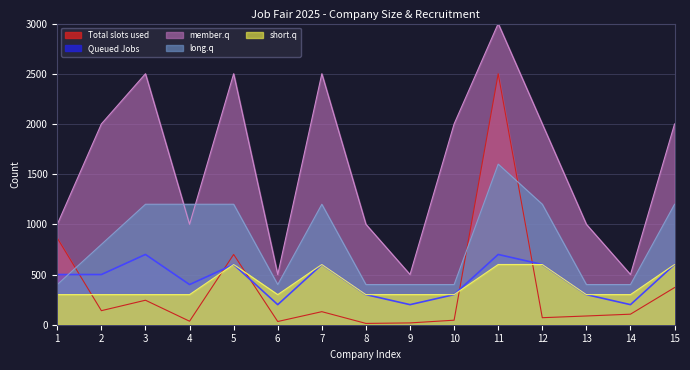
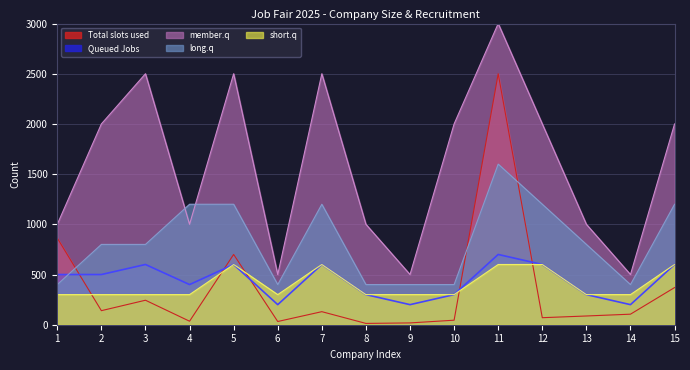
Queued Jobs, 3: 700 -> 600
long.q, 3: 1200 -> 800
long.q, 13: 400 -> 800
